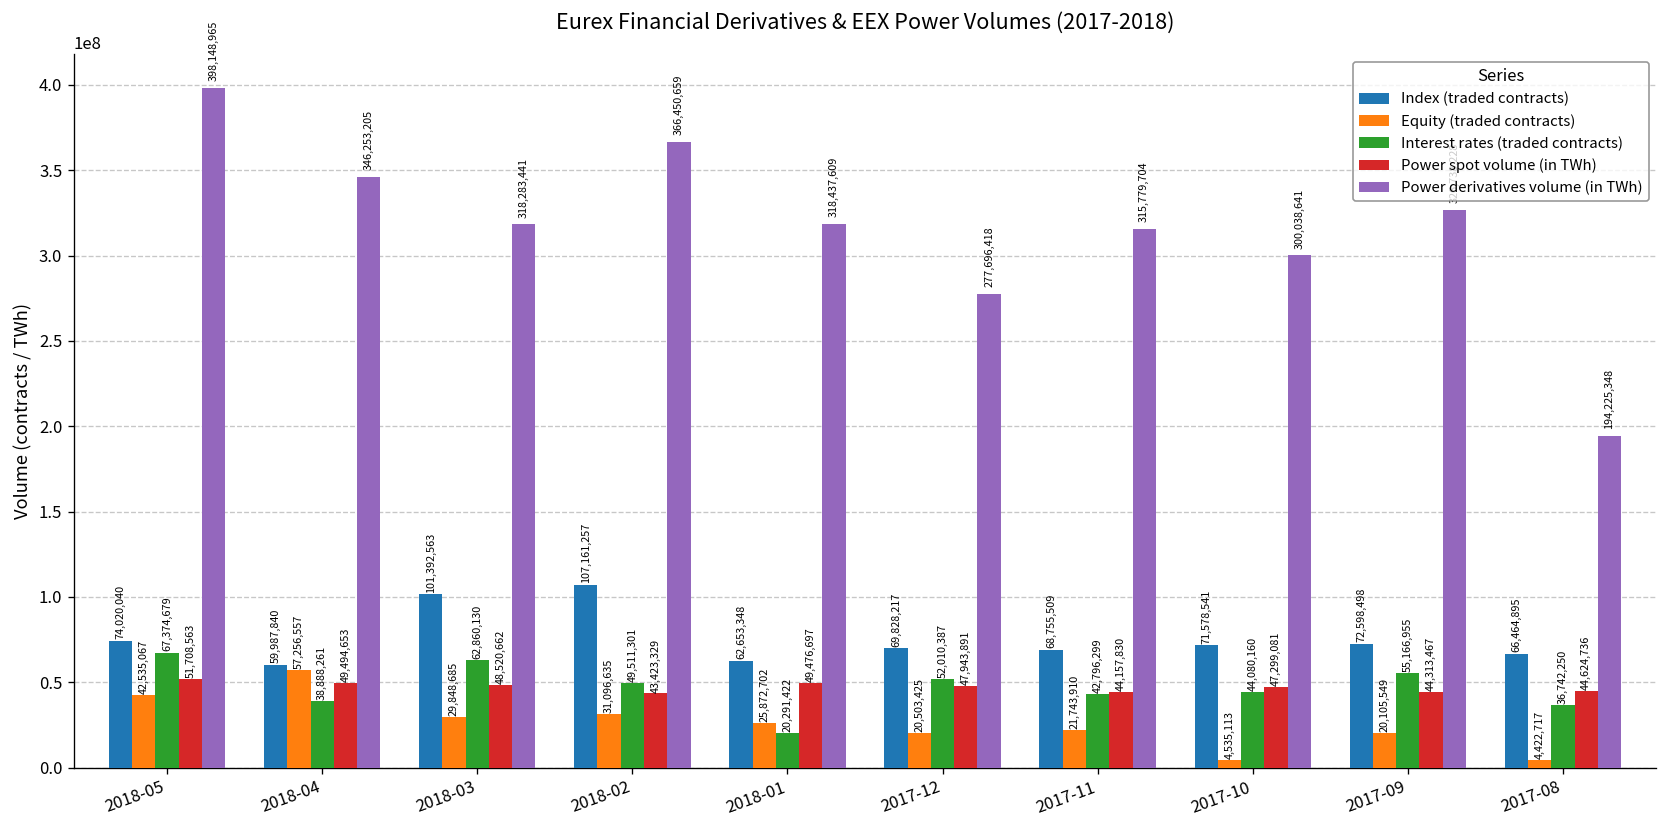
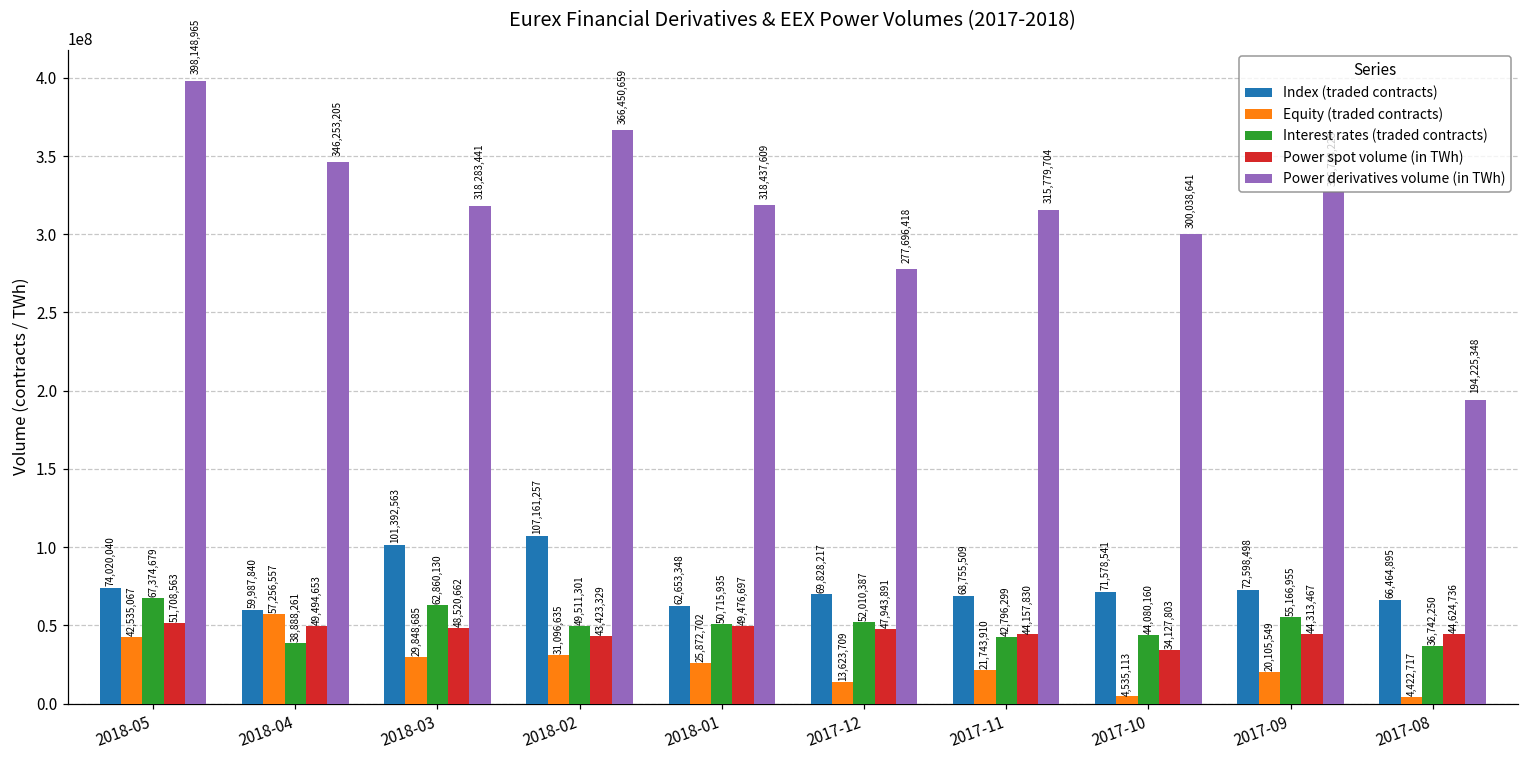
Interest rates (traded contracts), 2018-01: 20,291,422 -> 50,715,935
Equity (traded contracts), 2017-12: 20,503,425 -> 13,623,709
Power spot volume (in TWh), 2017-10: 47,299,081 -> 34,127,803
